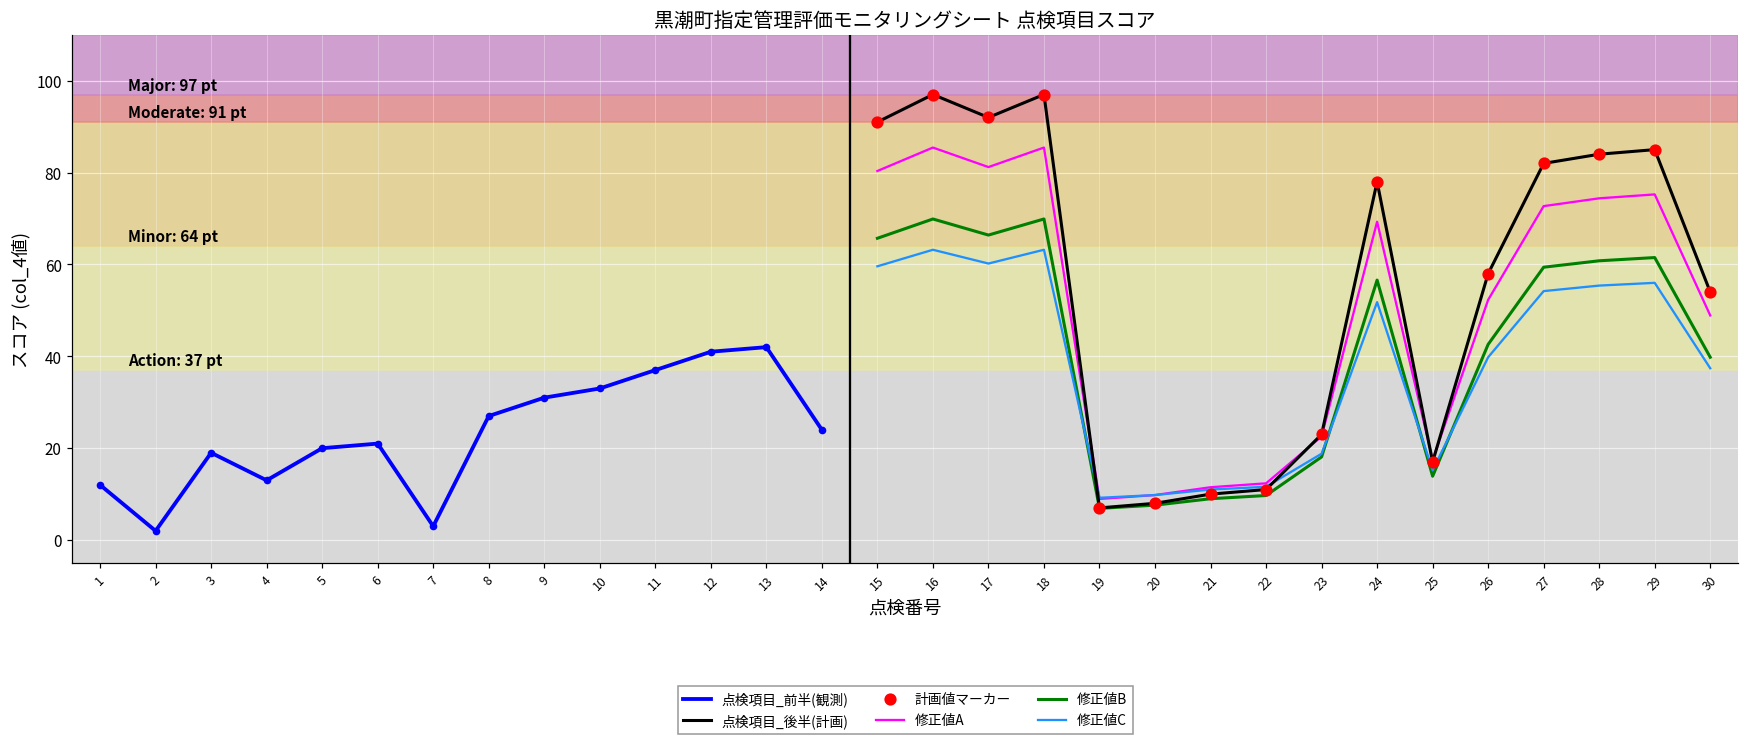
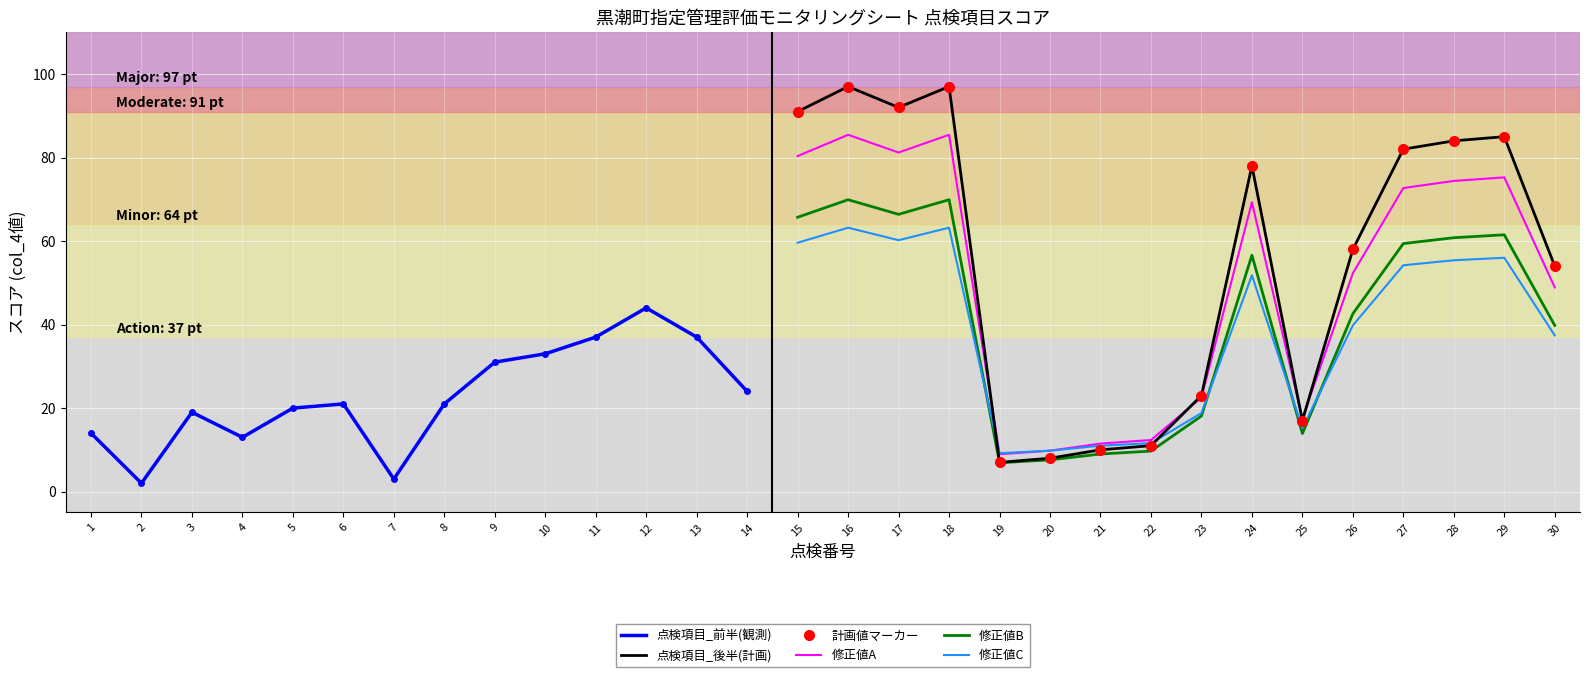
点検項目_前半(観測), 1: 12 -> 14
点検項目_前半(観測), 8: 27 -> 21
点検項目_前半(観測), 12: 41 -> 44
点検項目_前半(観測), 13: 42 -> 37
